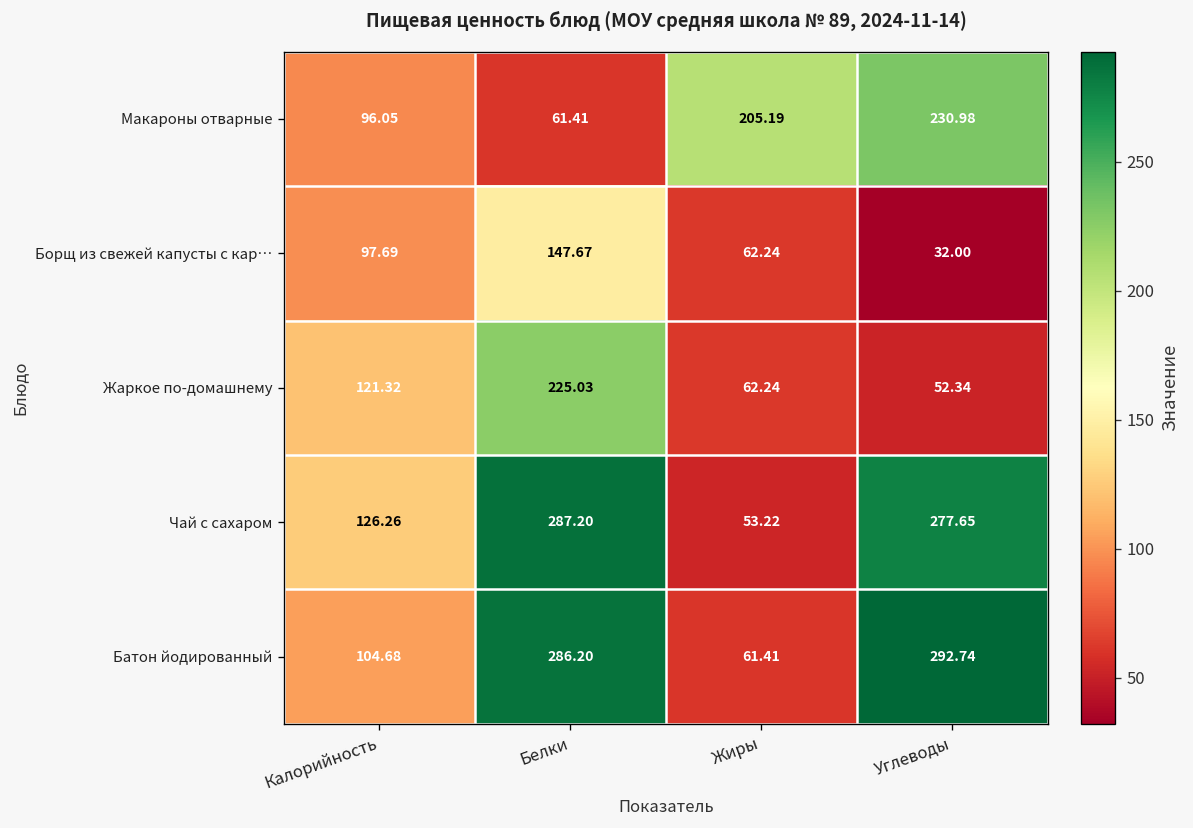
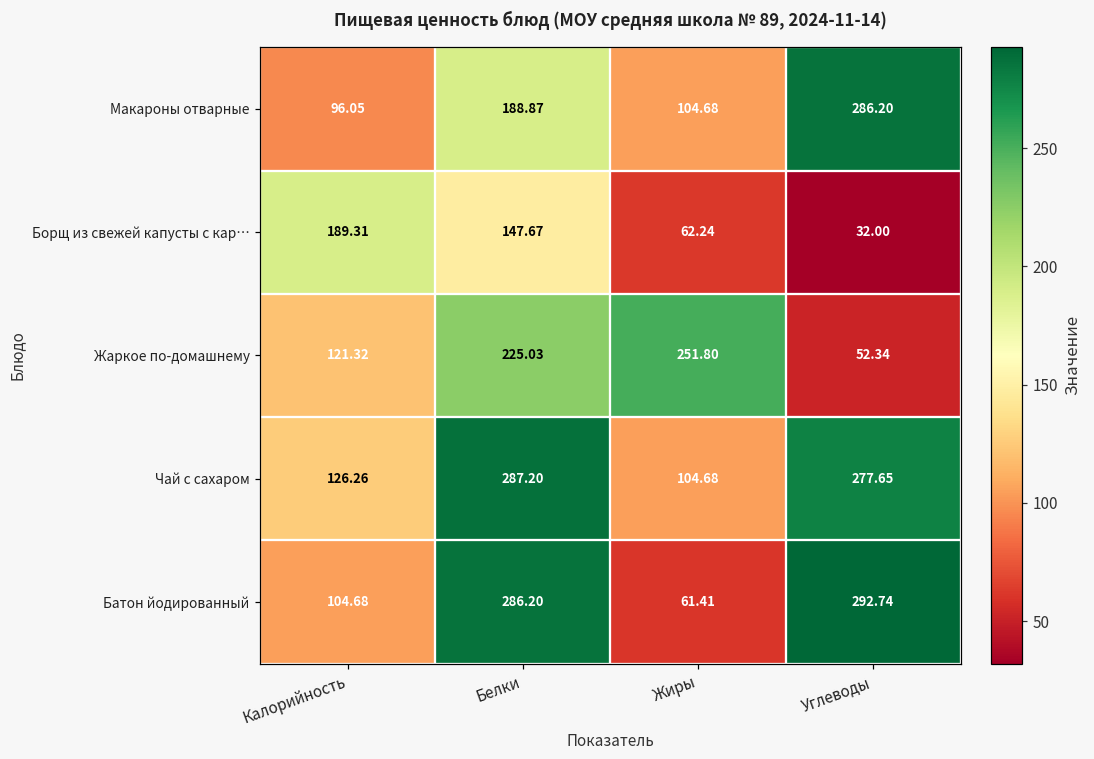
Макароны отварные, Белки: 61.41 -> 188.87
Макароны отварные, Жиры: 205.19 -> 104.68
Макароны отварные, Углеводы: 230.98 -> 286.20
Борщ из свежей капусты с кар…, Калорийность: 97.69 -> 189.31
Жаркое по-домашнему, Жиры: 62.24 -> 251.80
Чай с сахаром, Жиры: 53.22 -> 104.68
